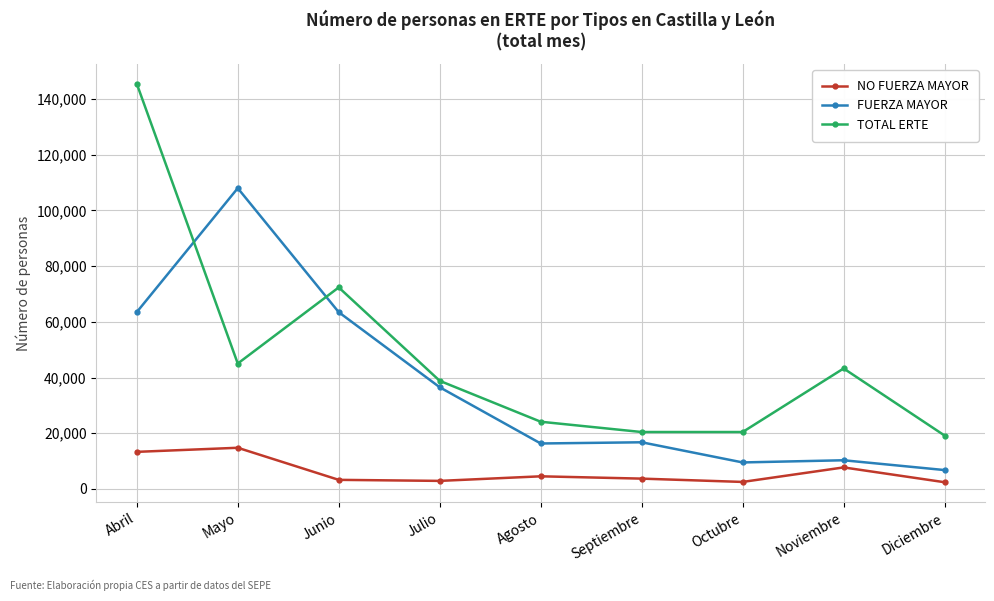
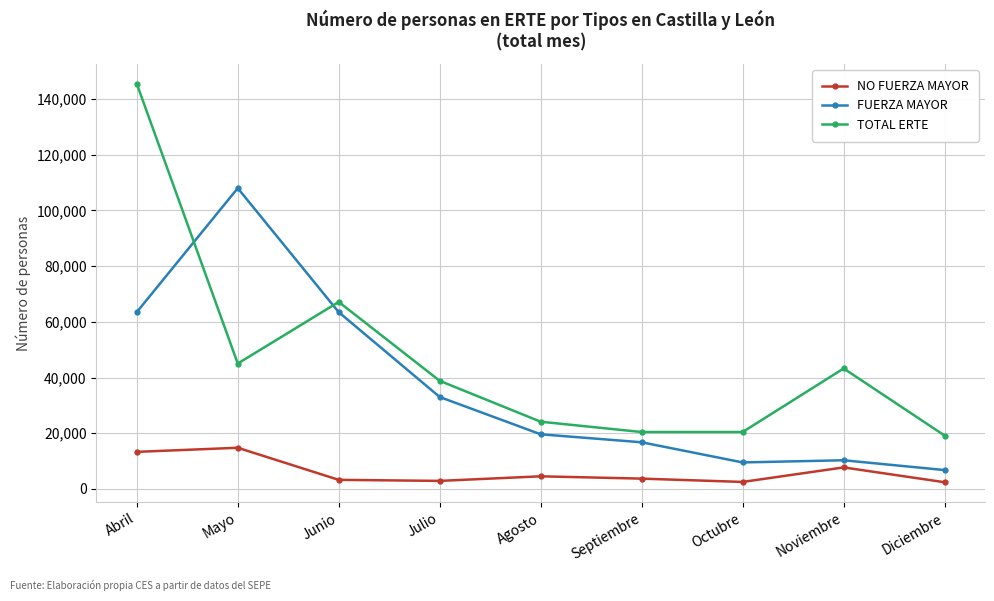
TOTAL ERTE, Junio: 72,000 -> 67,000
FUERZA MAYOR, Julio: 37,000 -> 33,000
FUERZA MAYOR, Agosto: 16,000 -> 20,000
